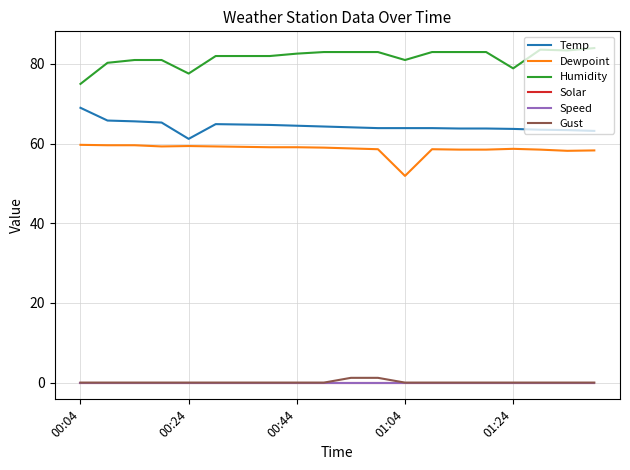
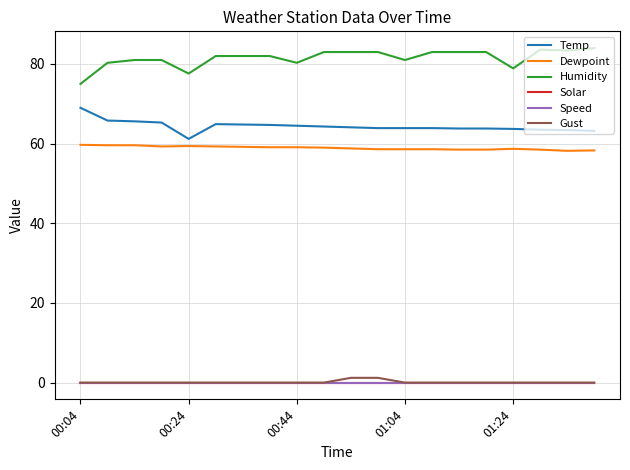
Humidity, 00:44: 83 -> 80
Dewpoint, 01:04: 52 -> 59
